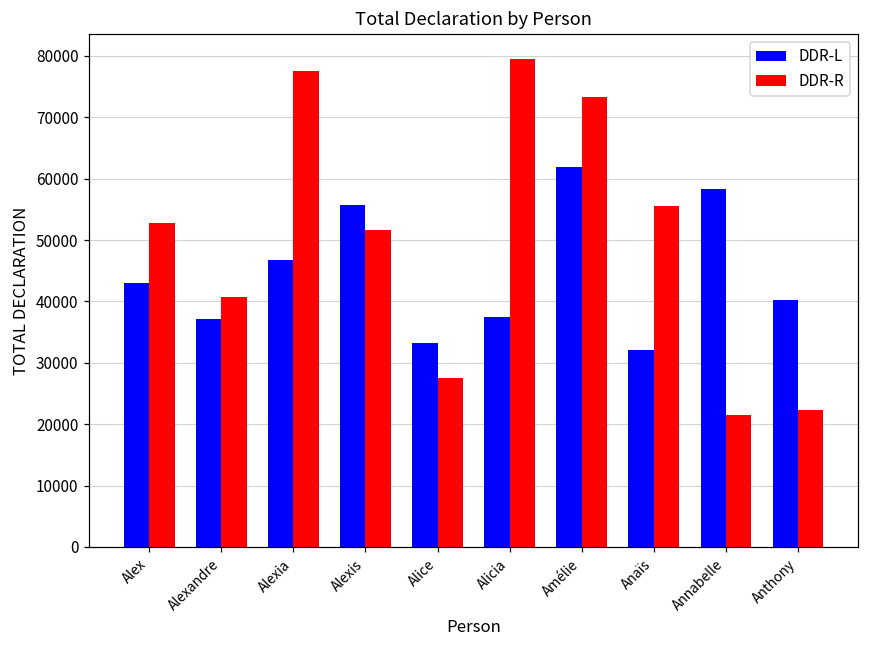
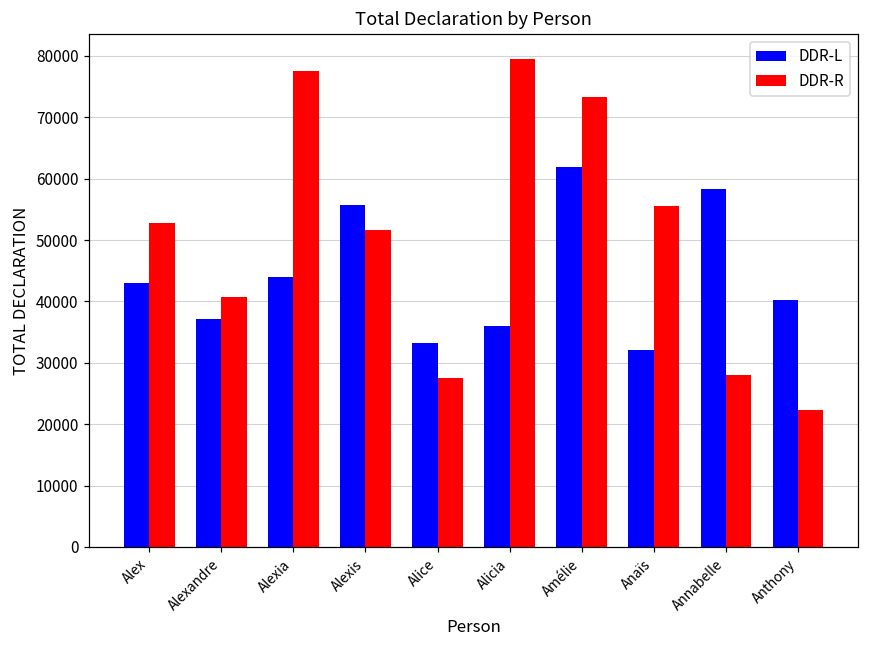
DDR-L, Alexia: 47000 -> 44000
DDR-L, Alicia: 38000 -> 36000
DDR-R, Annabelle: 21000 -> 28000
